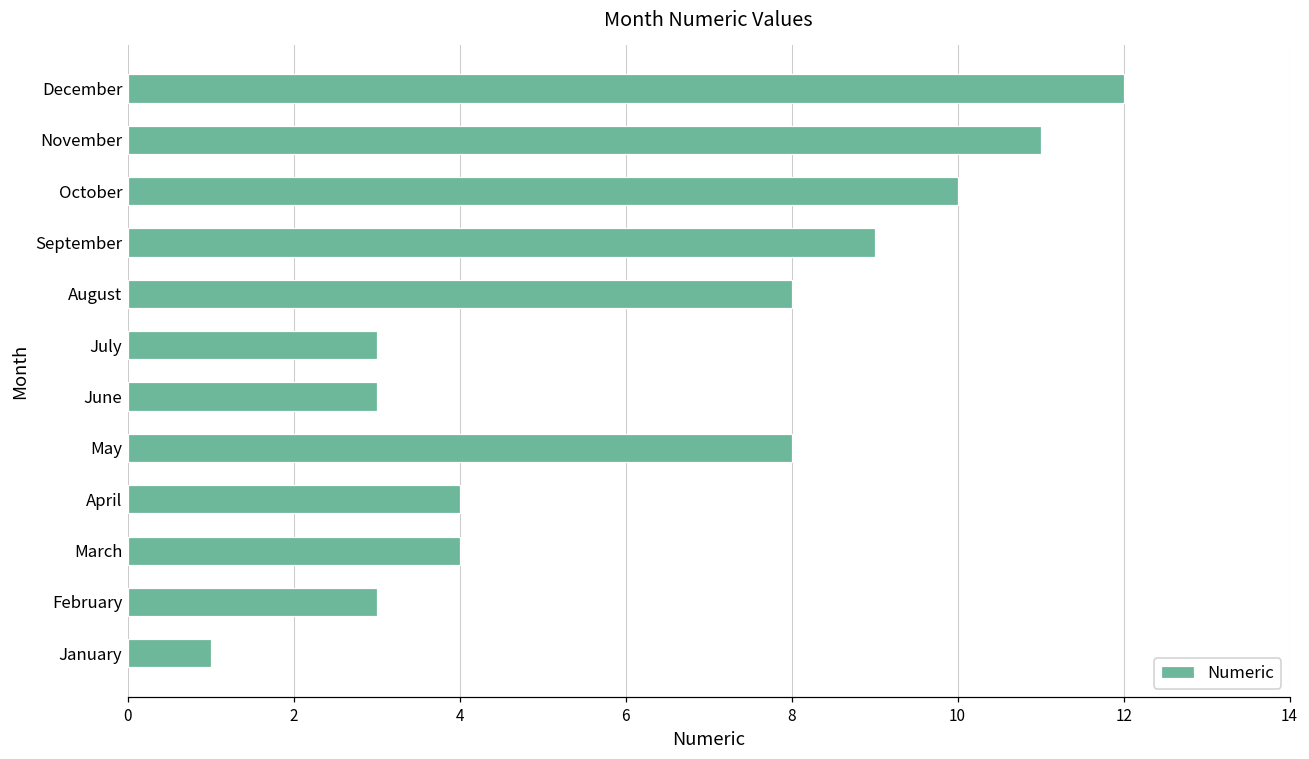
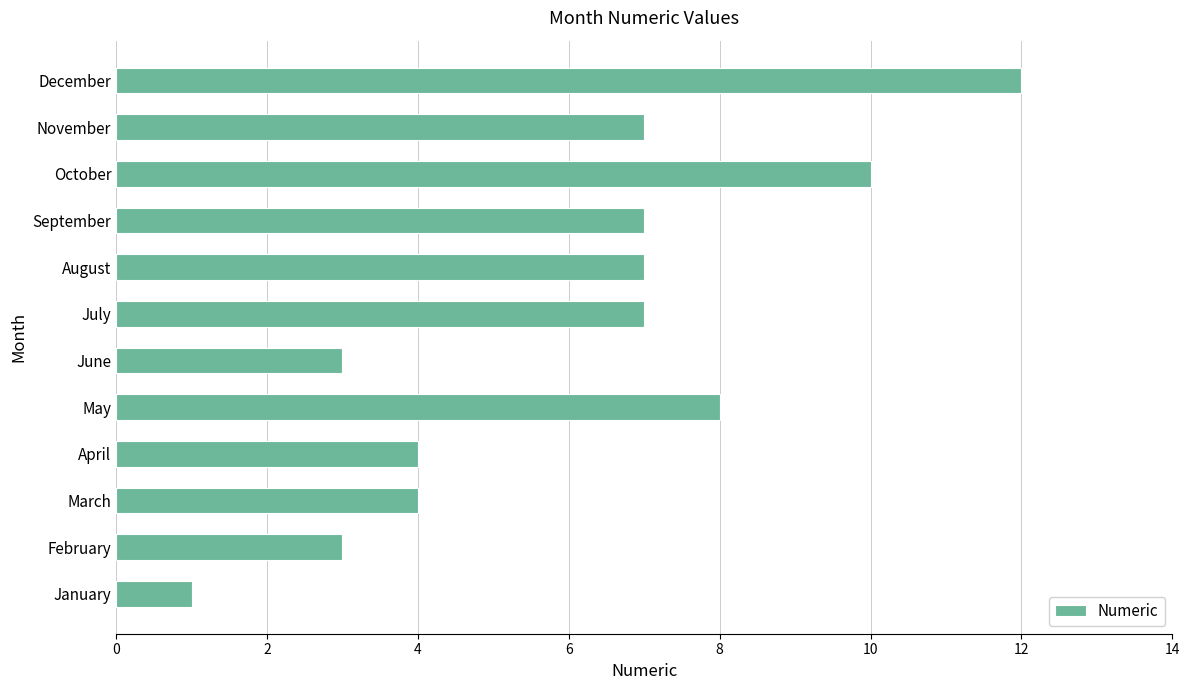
November: 11 -> 7
September: 9 -> 7
August: 8 -> 7
July: 3 -> 7
